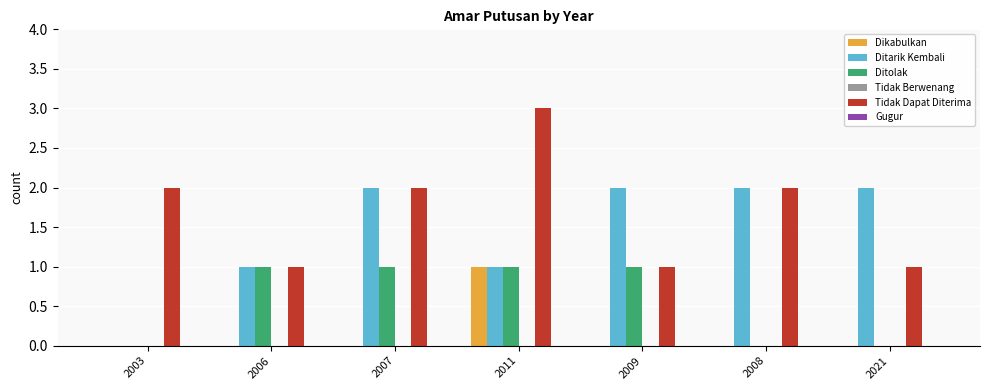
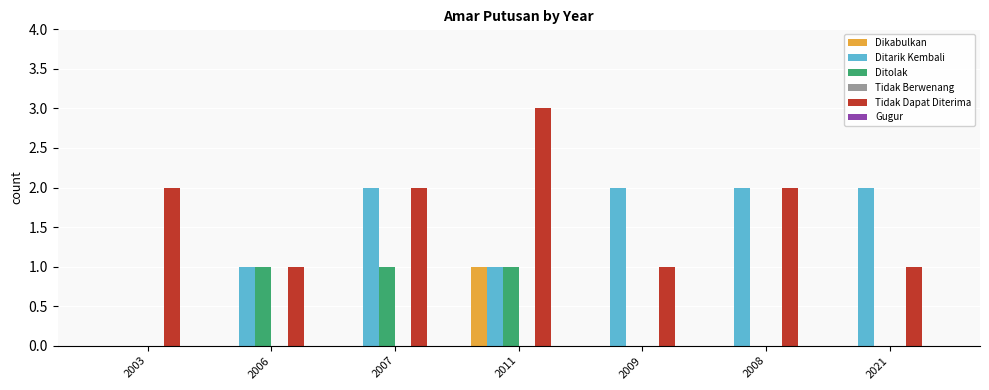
Ditolak, 2009: 1 -> 0
